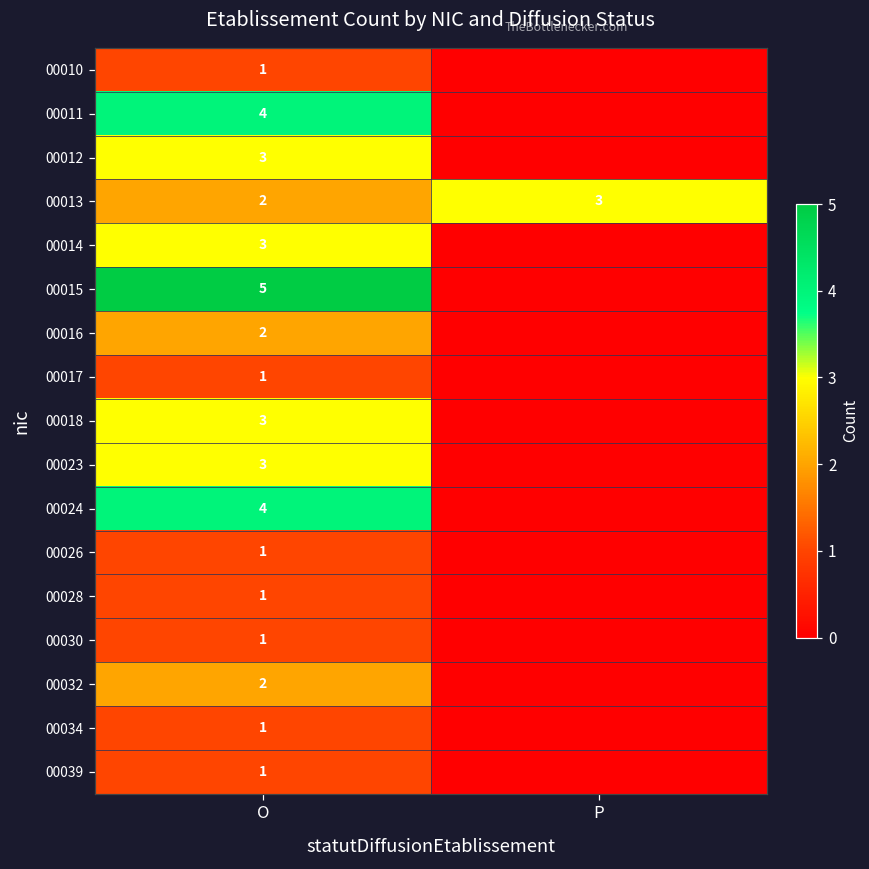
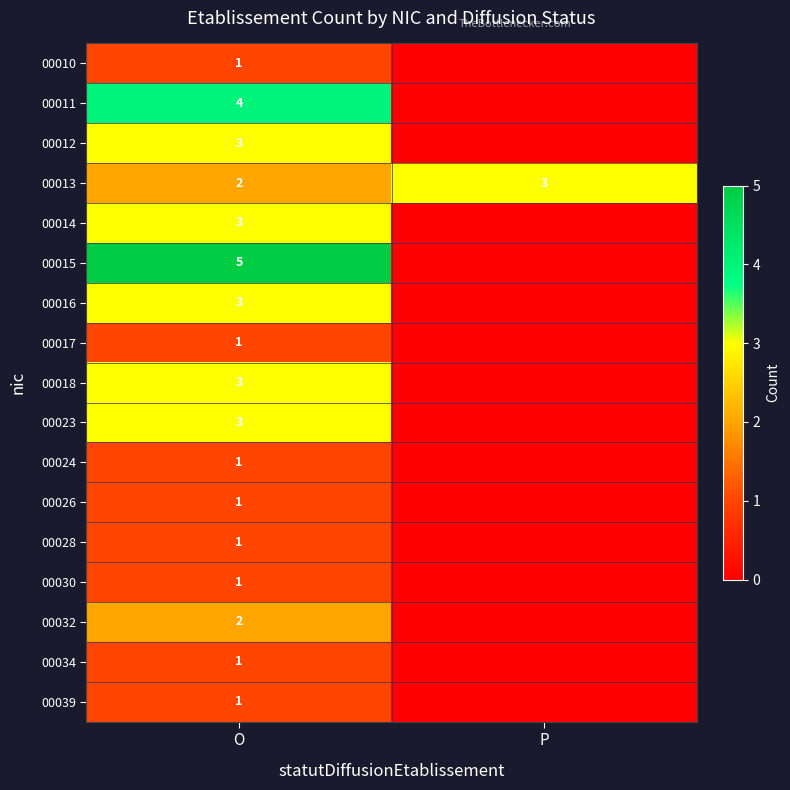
00016, O: 2 -> 3
00024, O: 4 -> 1
